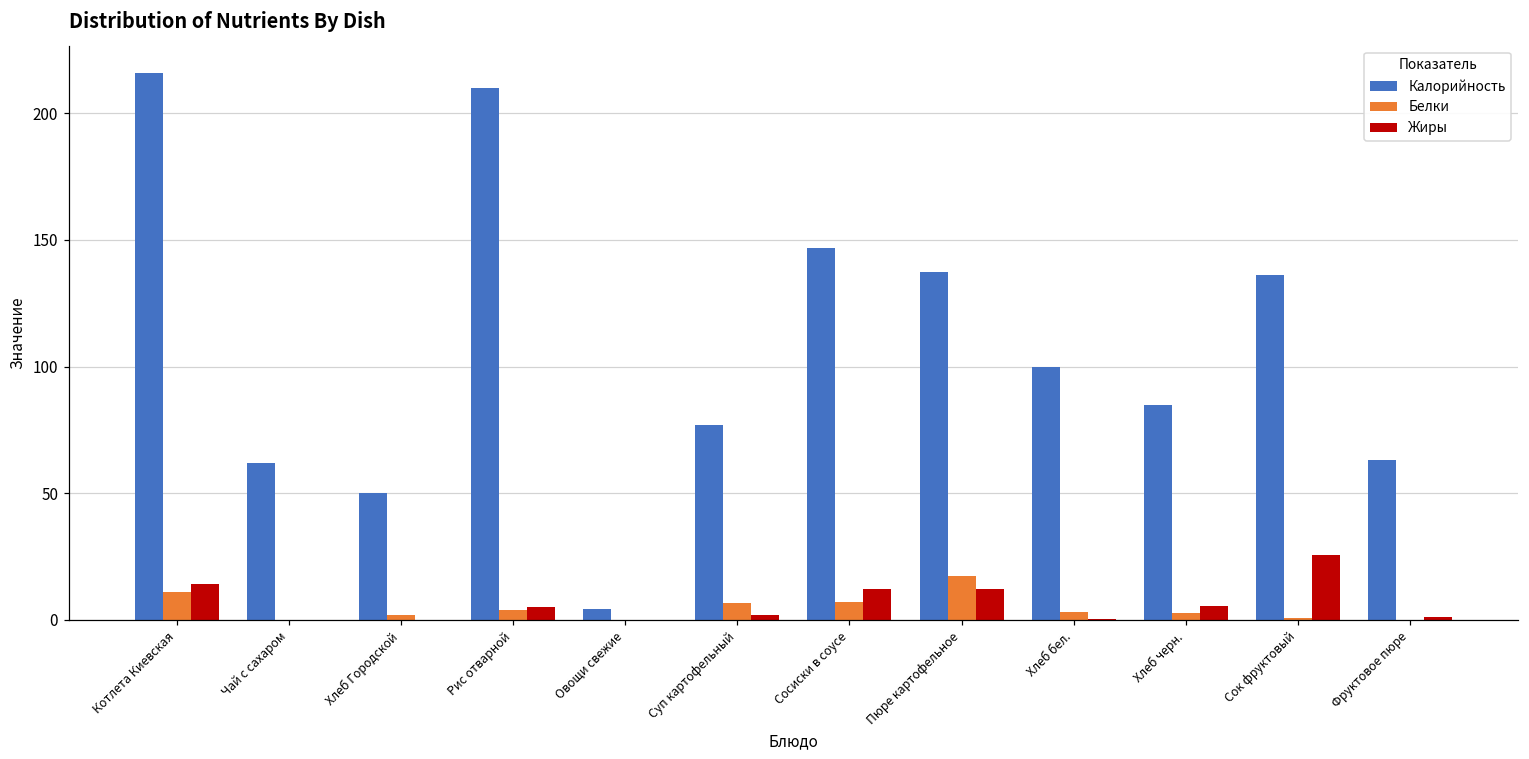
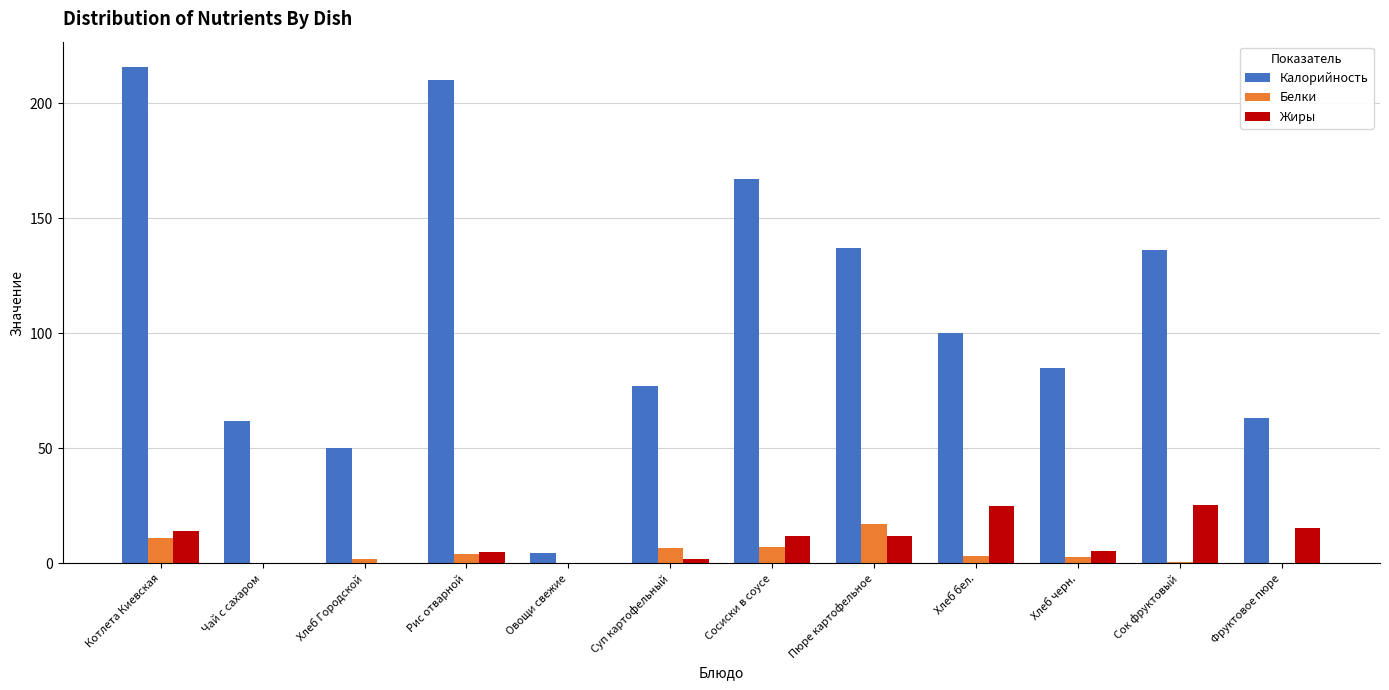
Калорийность, Сосиски в соусе: 147 -> 167
Жиры, Хлеб бел.: 0 -> 25
Жиры, Фруктовое пюре: 1 -> 15
